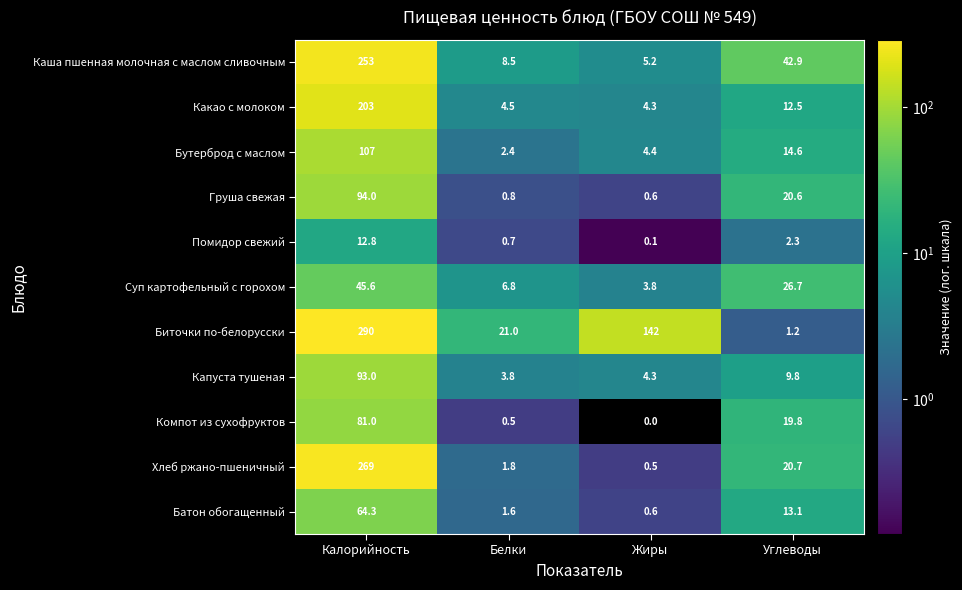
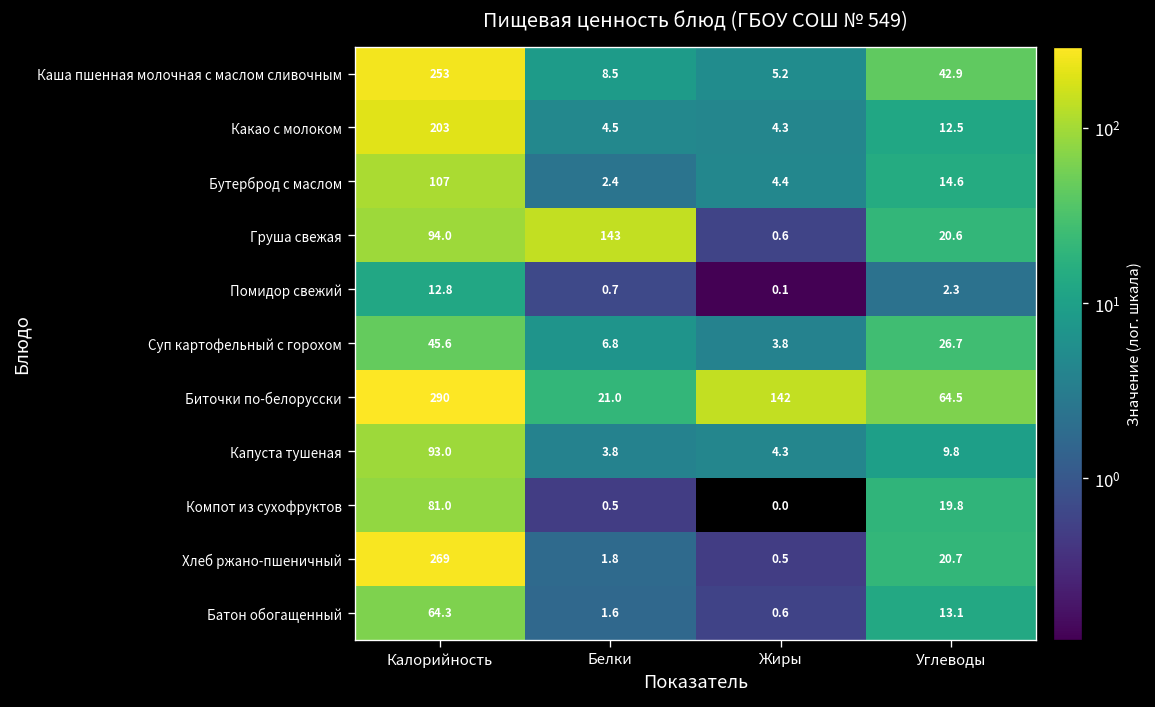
Груша свежая, Белки: 0.8 -> 143
Биточки по-белорусски, Углеводы: 1.2 -> 64.5
